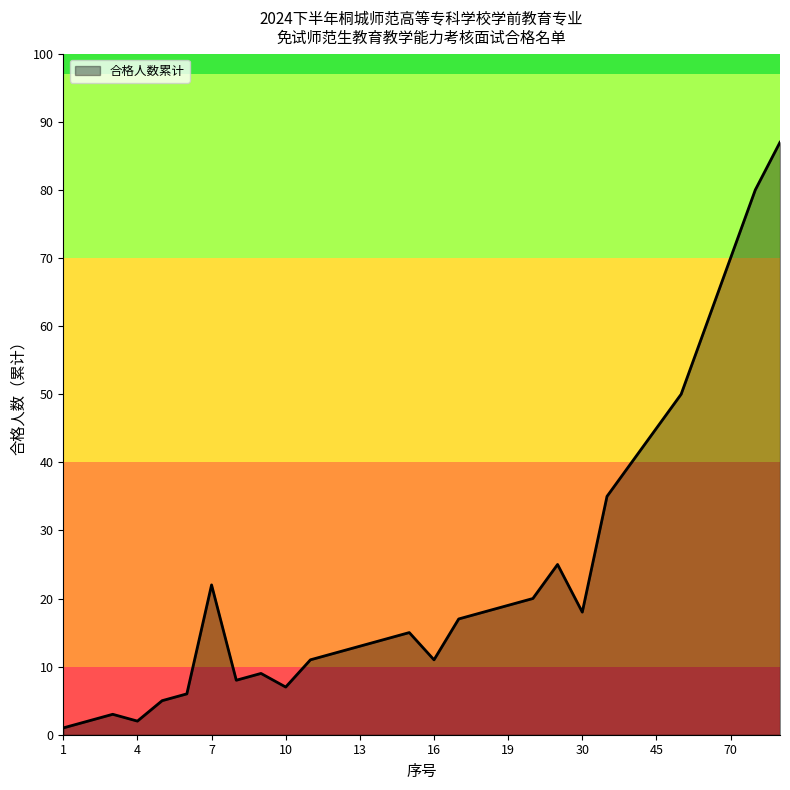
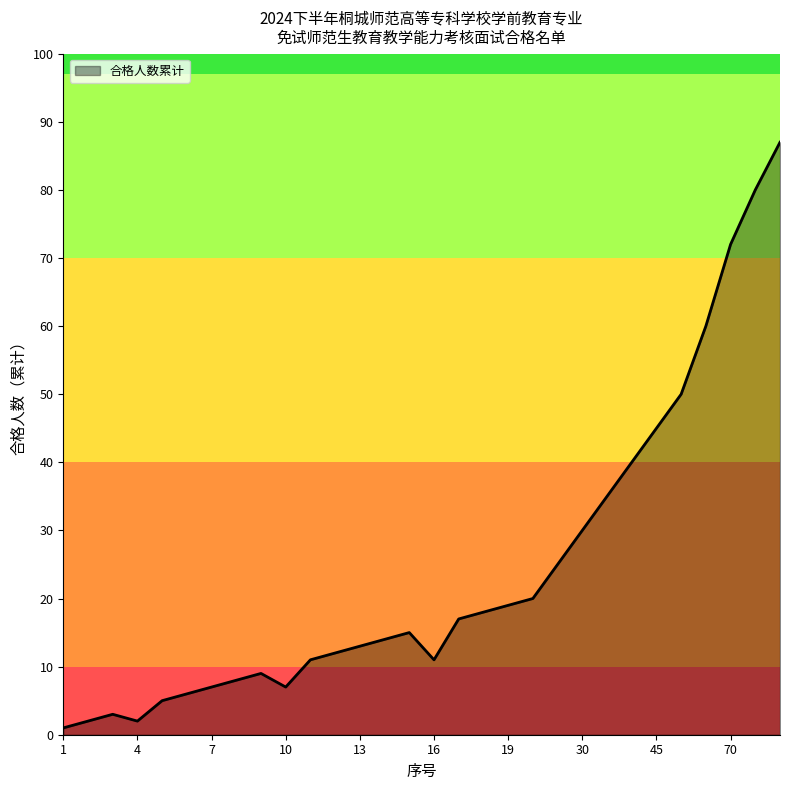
7: 22 -> 7
30: 18 -> 30
70: 70 -> 72
